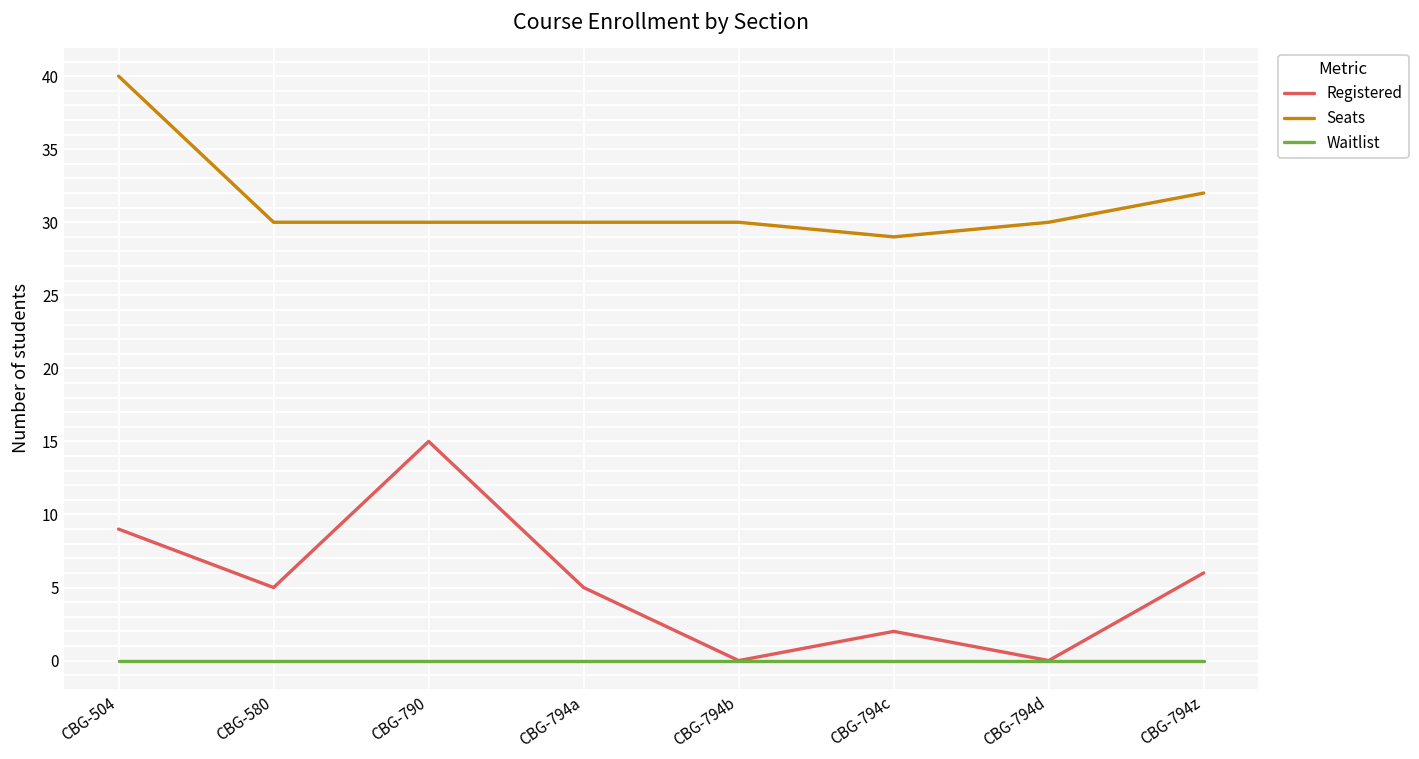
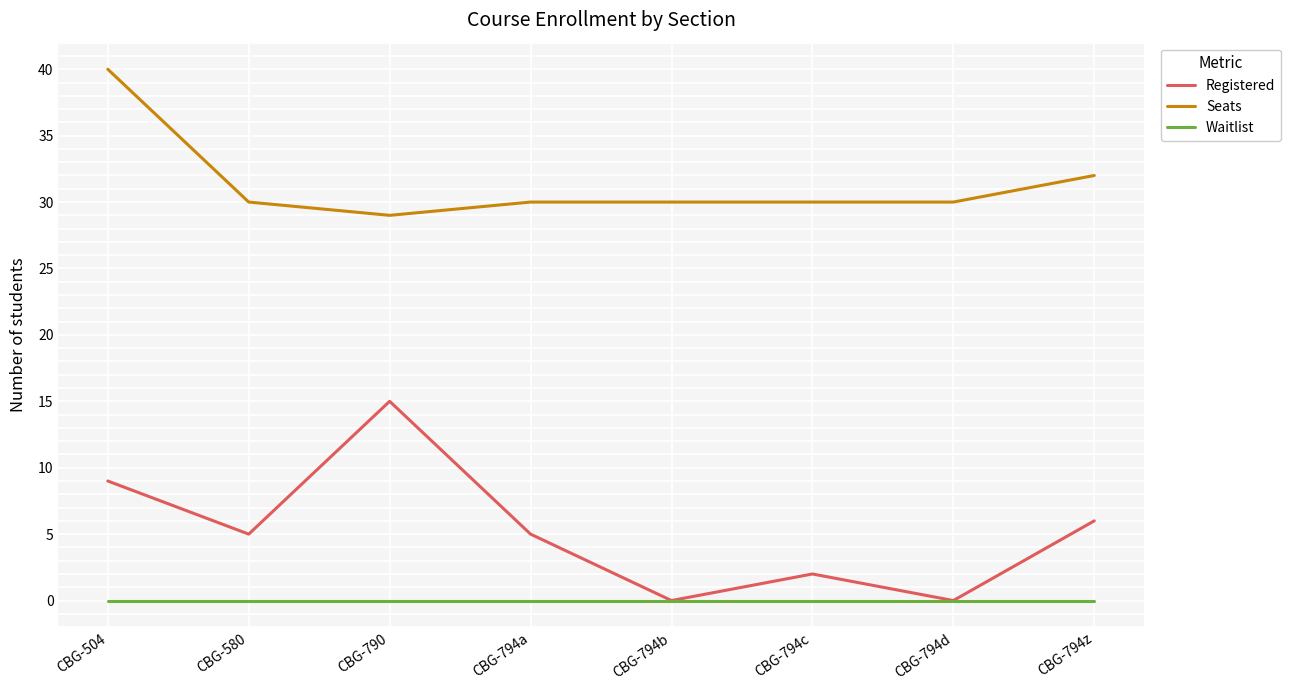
Seats, CBG-790: 30 -> 29
Seats, CBG-794c: 29 -> 30
